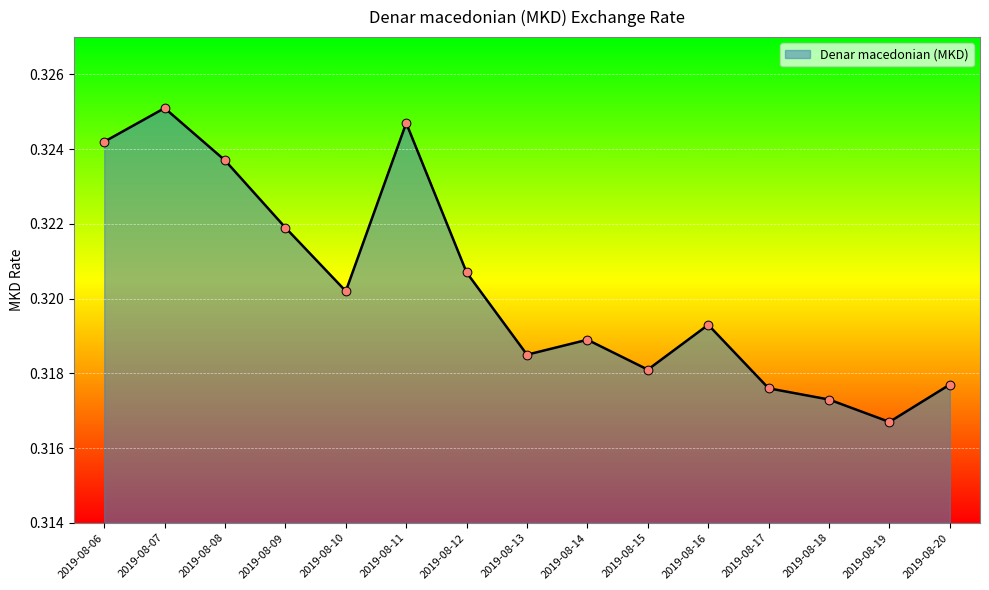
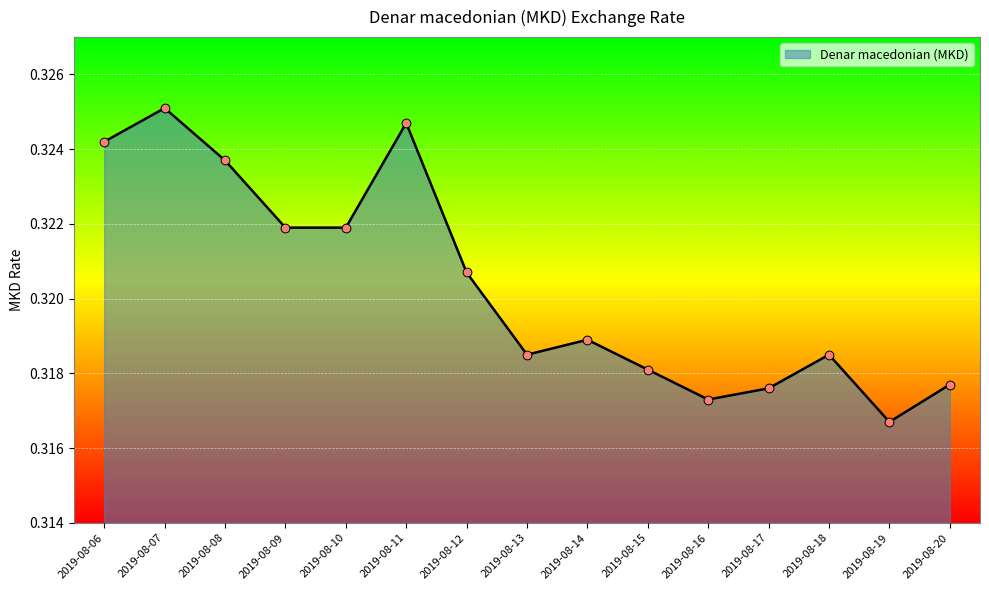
2019-08-10: 0.3202 -> 0.3219
2019-08-16: 0.3193 -> 0.3173
2019-08-18: 0.3173 -> 0.3185
